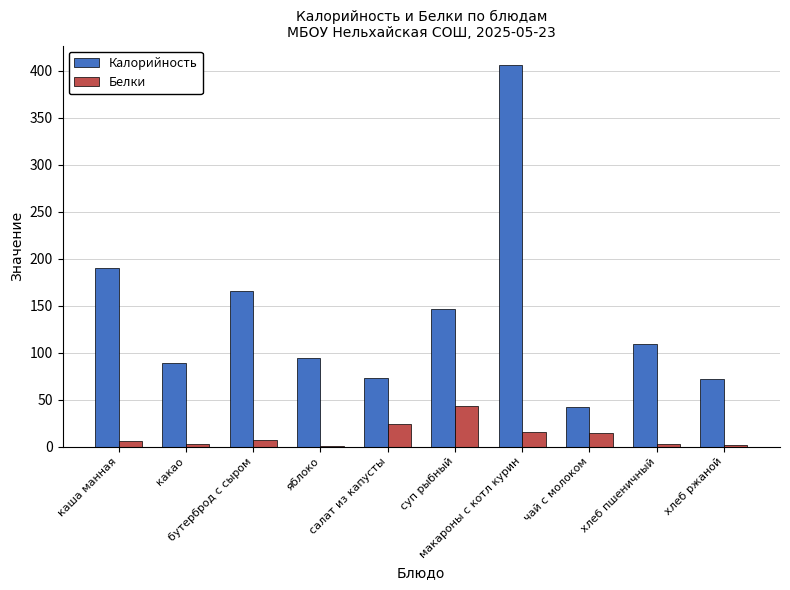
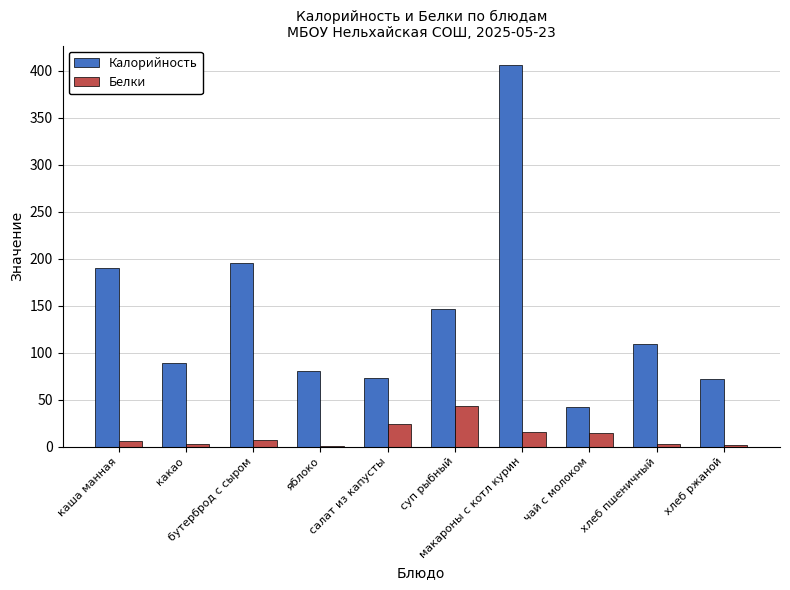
Калорийность, бутерброд с сыром: 170 -> 200
Калорийность, яблоко: 90 -> 80
